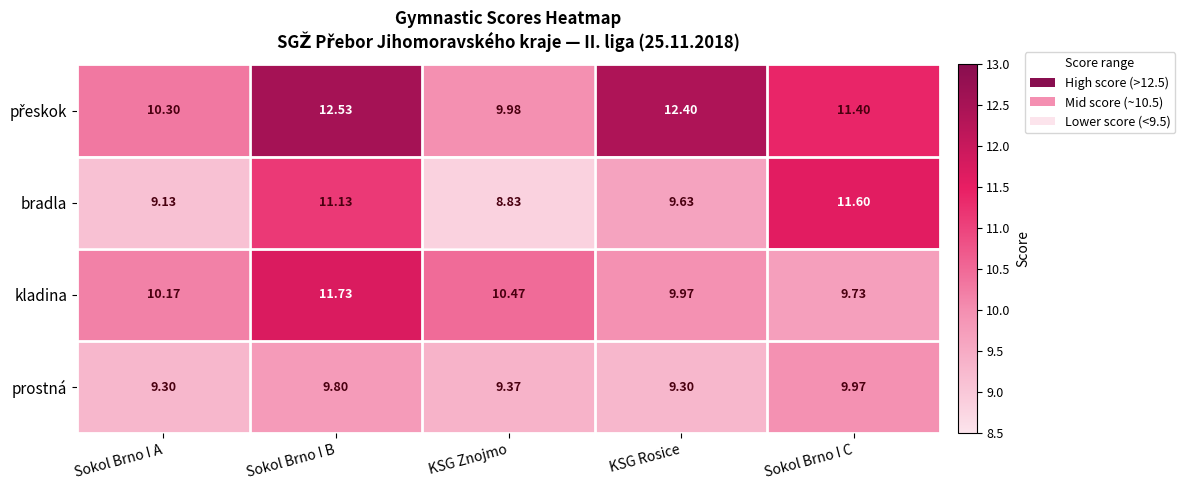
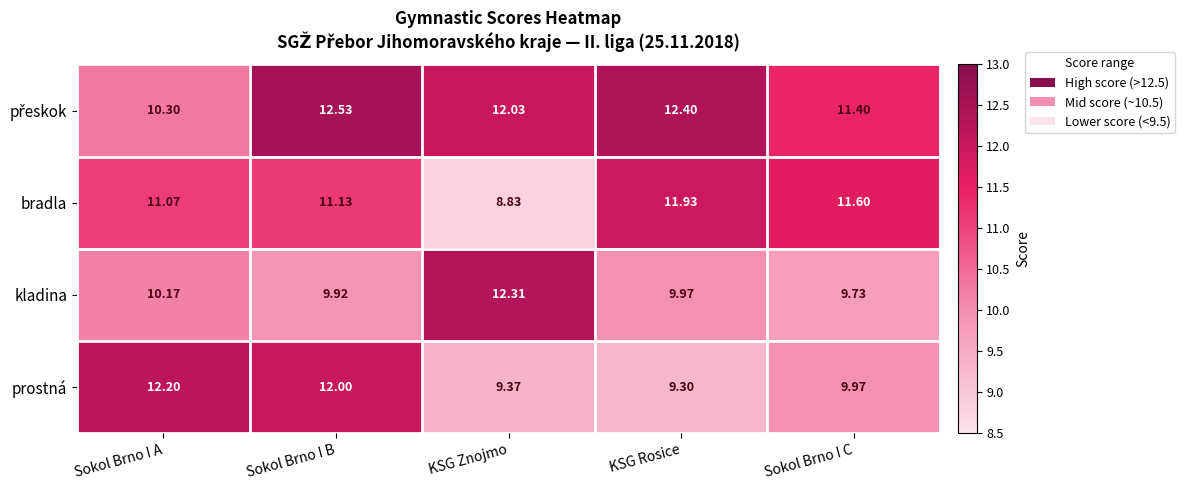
přeskok, KSG Znojmo: 9.98 -> 12.03
bradla, Sokol Brno I A: 9.13 -> 11.07
bradla, KSG Rosice: 9.63 -> 11.93
kladina, Sokol Brno I B: 11.73 -> 9.92
kladina, KSG Znojmo: 10.47 -> 12.31
prostná, Sokol Brno I A: 9.30 -> 12.20
prostná, Sokol Brno I B: 9.80 -> 12.00
